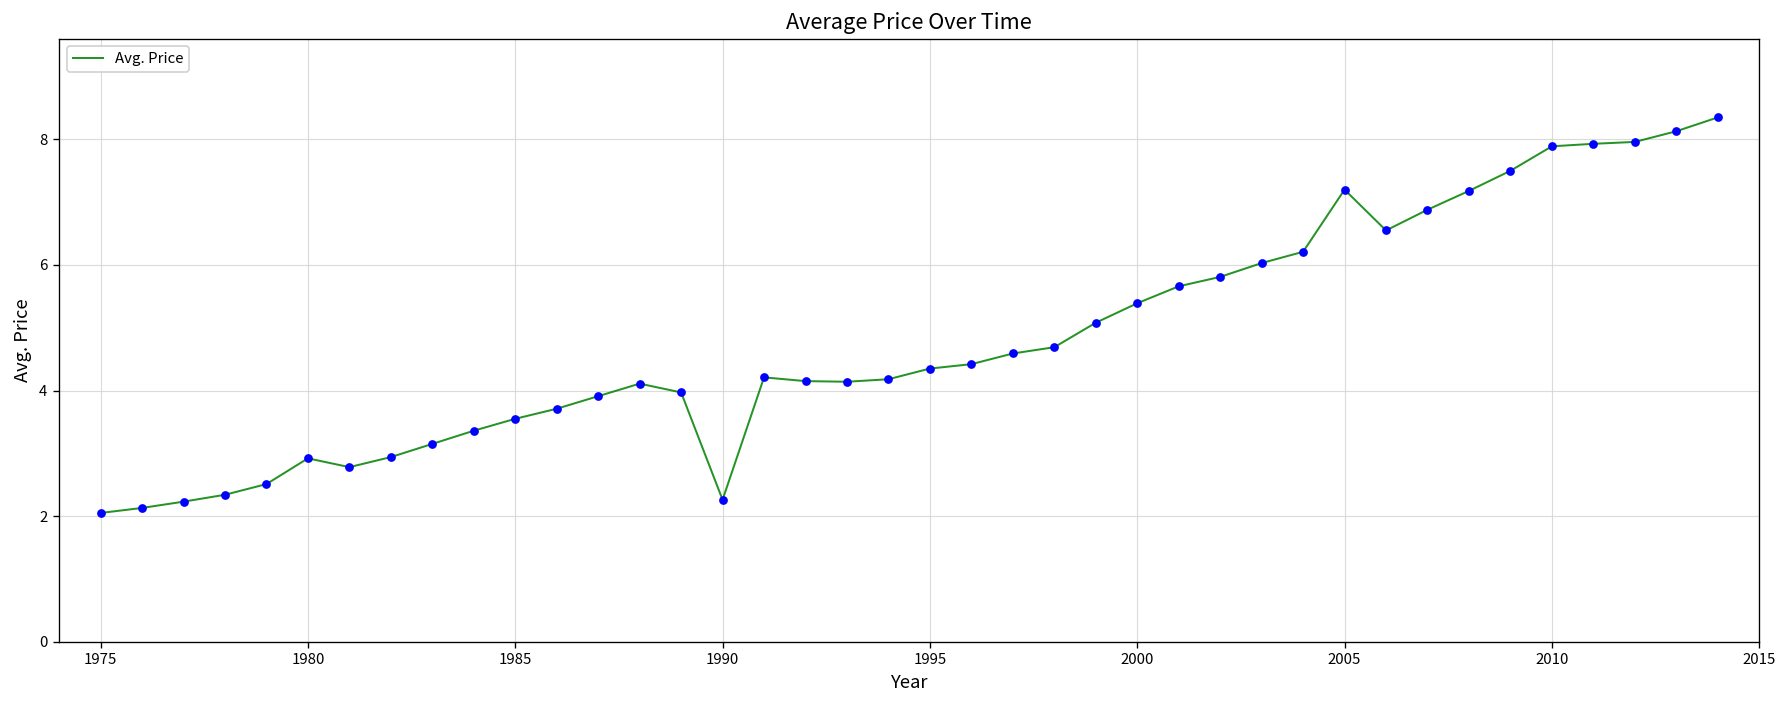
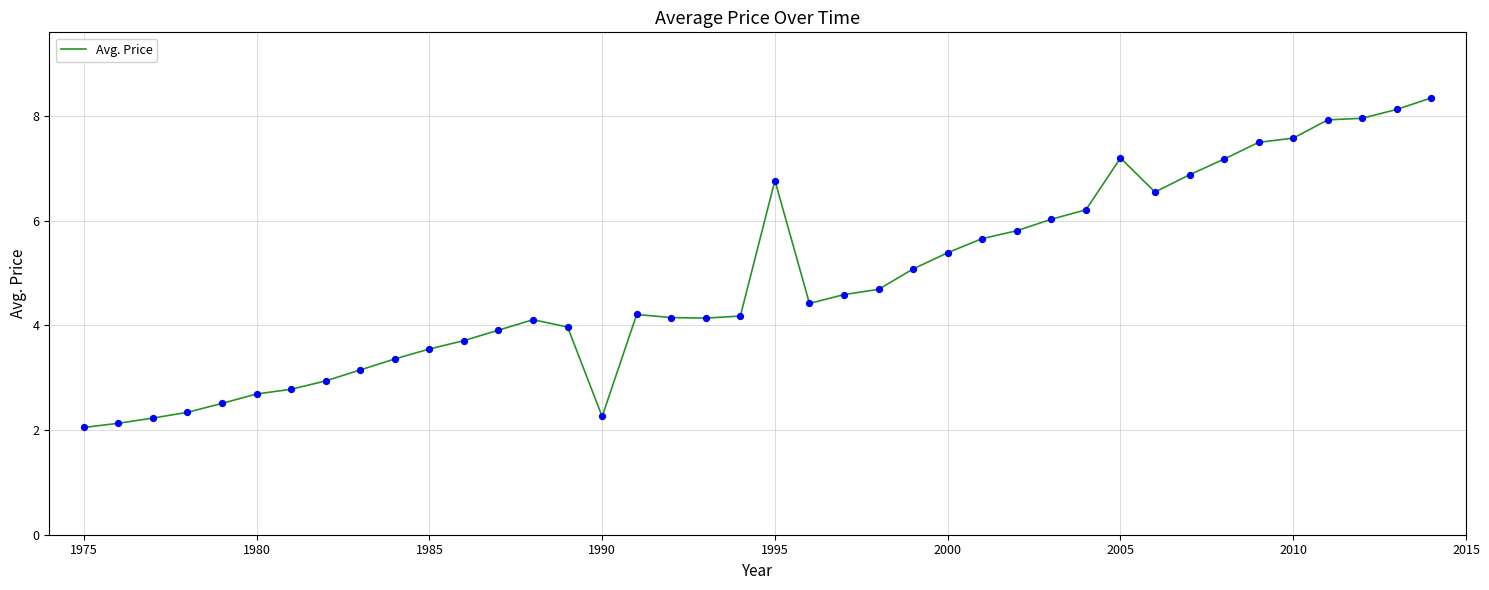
1980: 2.9 -> 2.7
1995: 4.4 -> 6.8
2010: 7.9 -> 7.6
